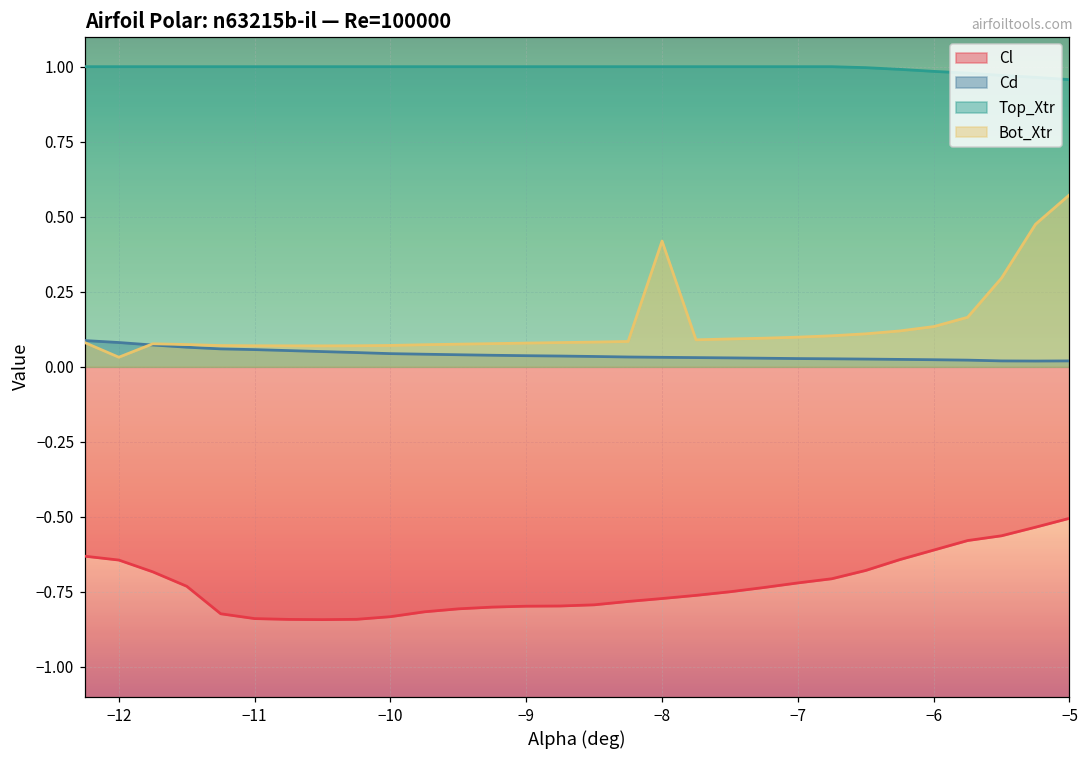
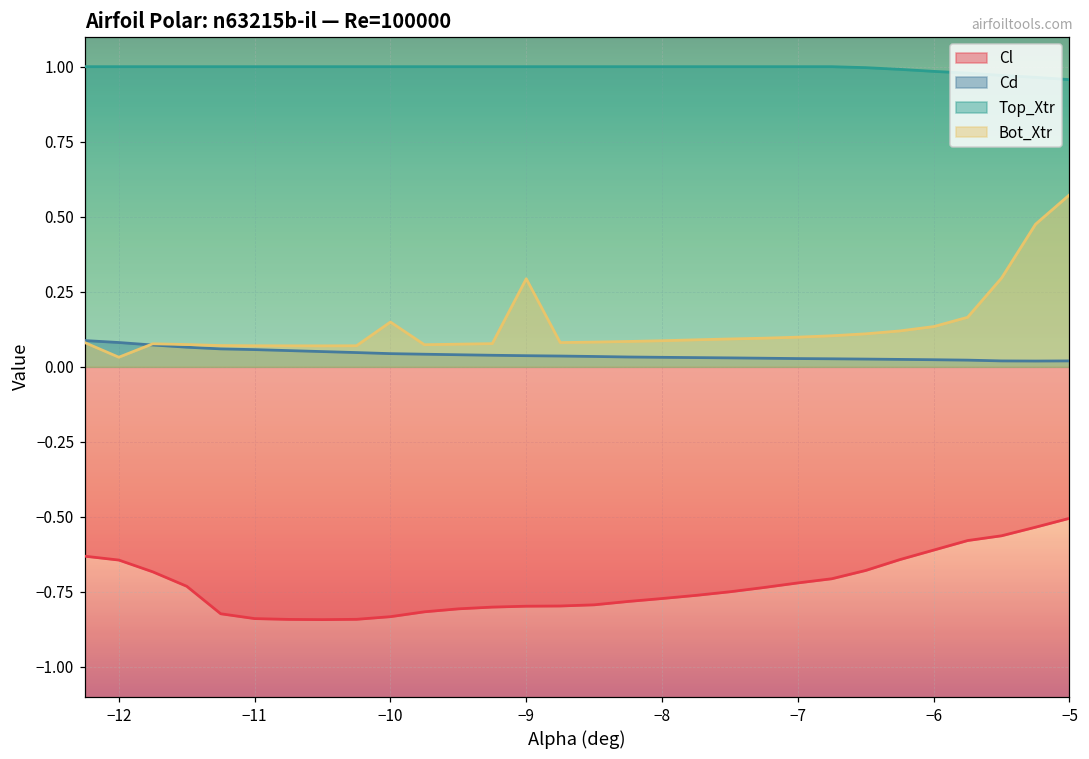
Bot_Xtr, −10: 0.07 -> 0.15
Bot_Xtr, −9: 0.08 -> 0.29
Bot_Xtr, −8: 0.42 -> 0.09
